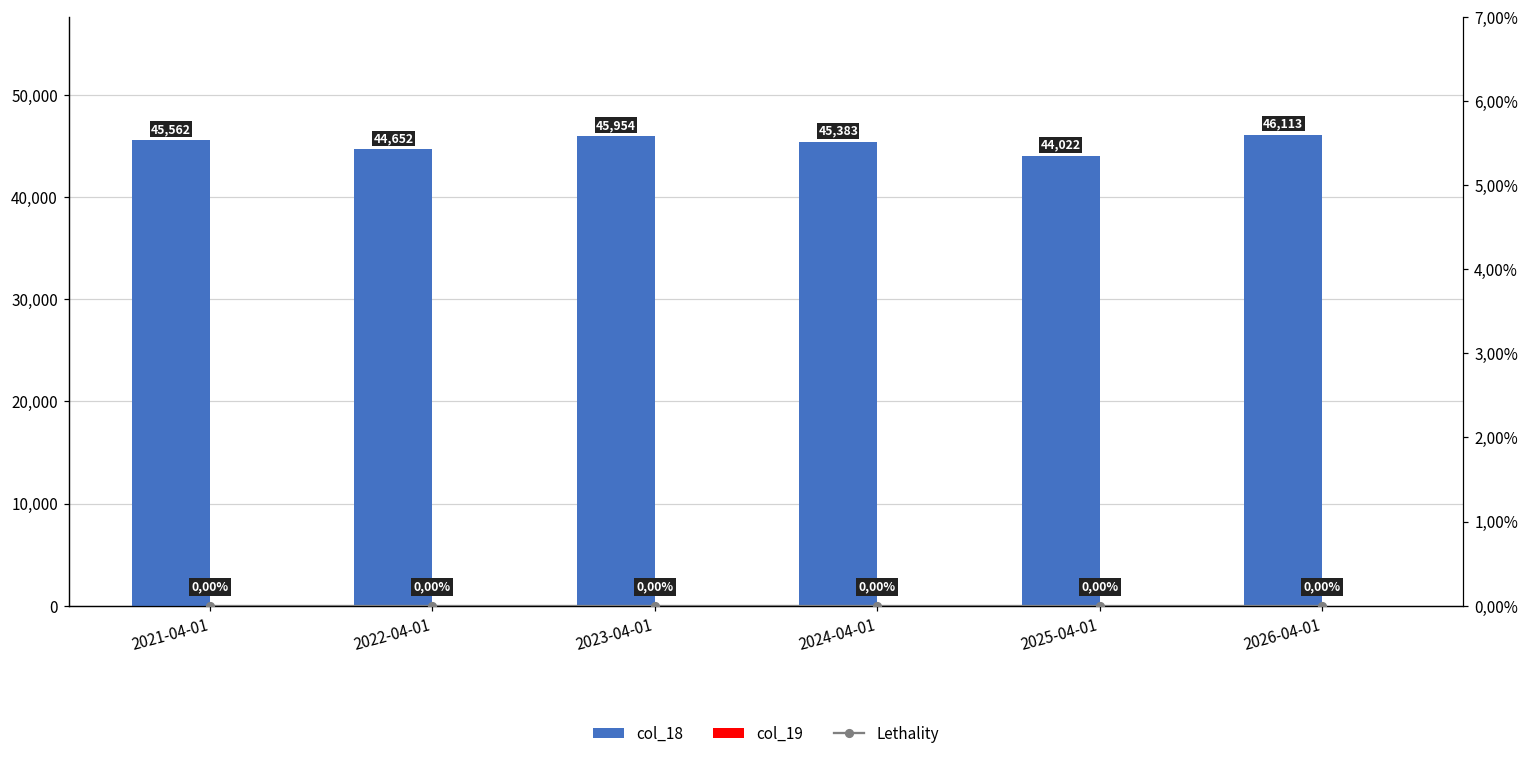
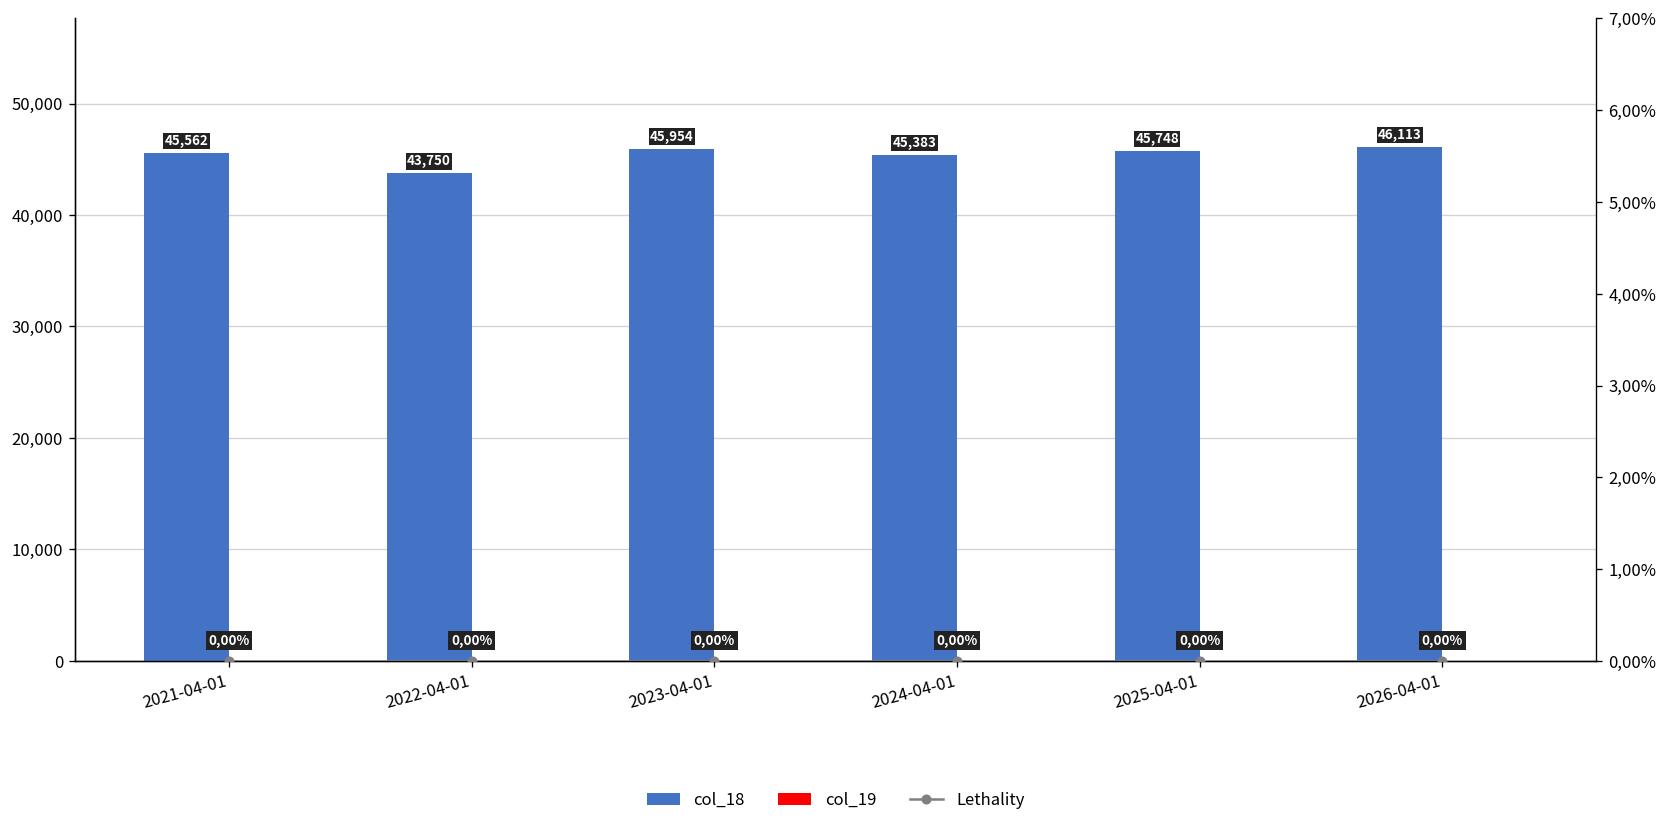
col_18, 2022-04-01: 44,652 -> 43,750
col_18, 2025-04-01: 44,022 -> 45,748
